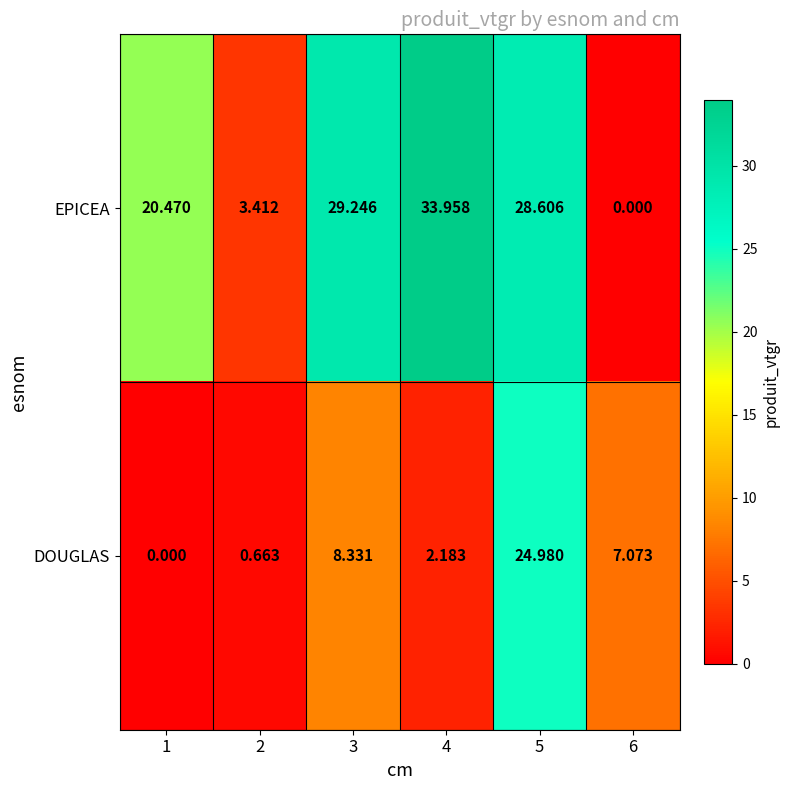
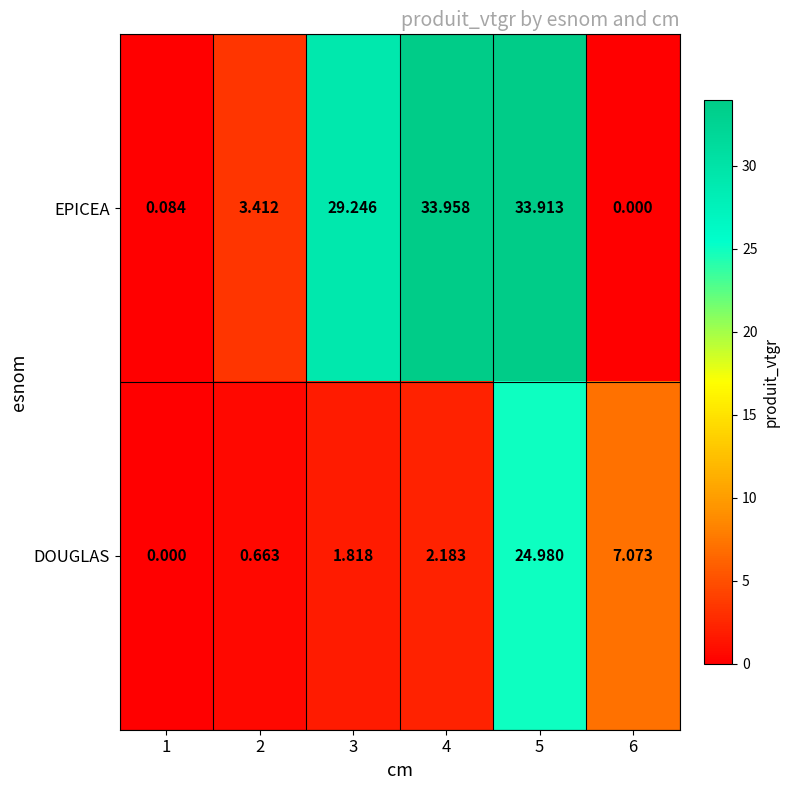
EPICEA, 1: 20.470 -> 0.084
EPICEA, 5: 28.606 -> 33.913
DOUGLAS, 3: 8.331 -> 1.818
